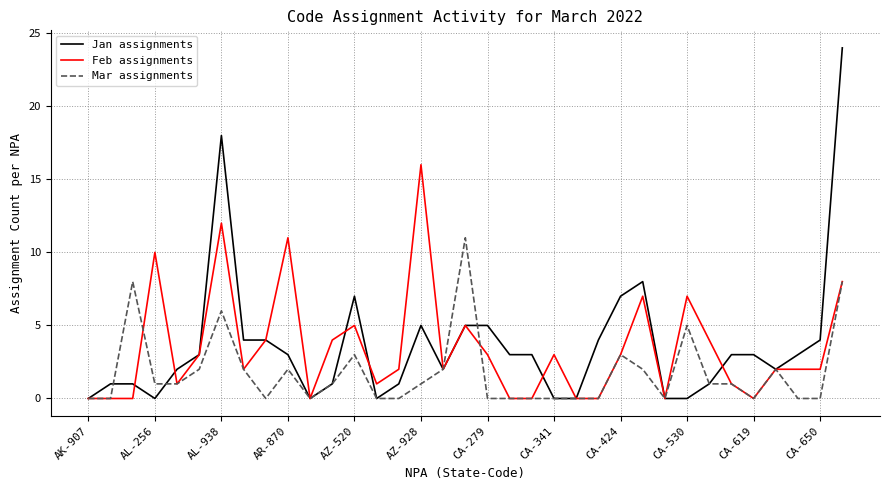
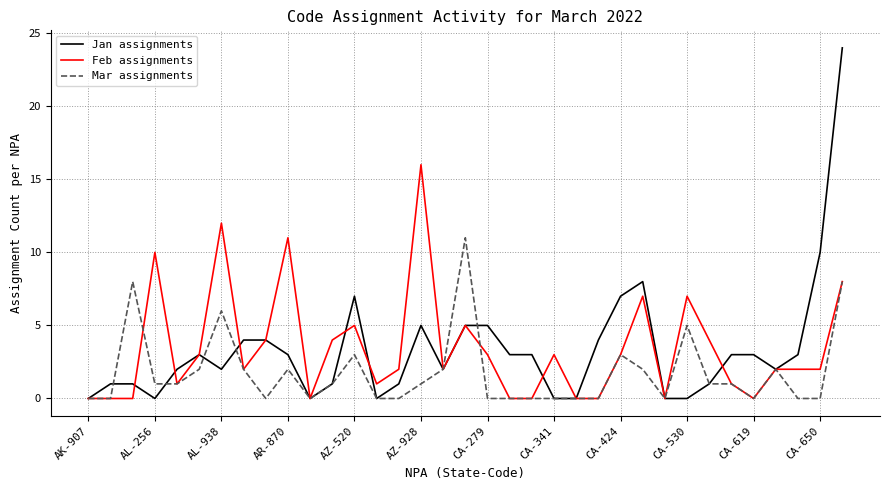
Jan assignments, AL-938: 18 -> 2
Jan assignments, CA-650: 4 -> 10
